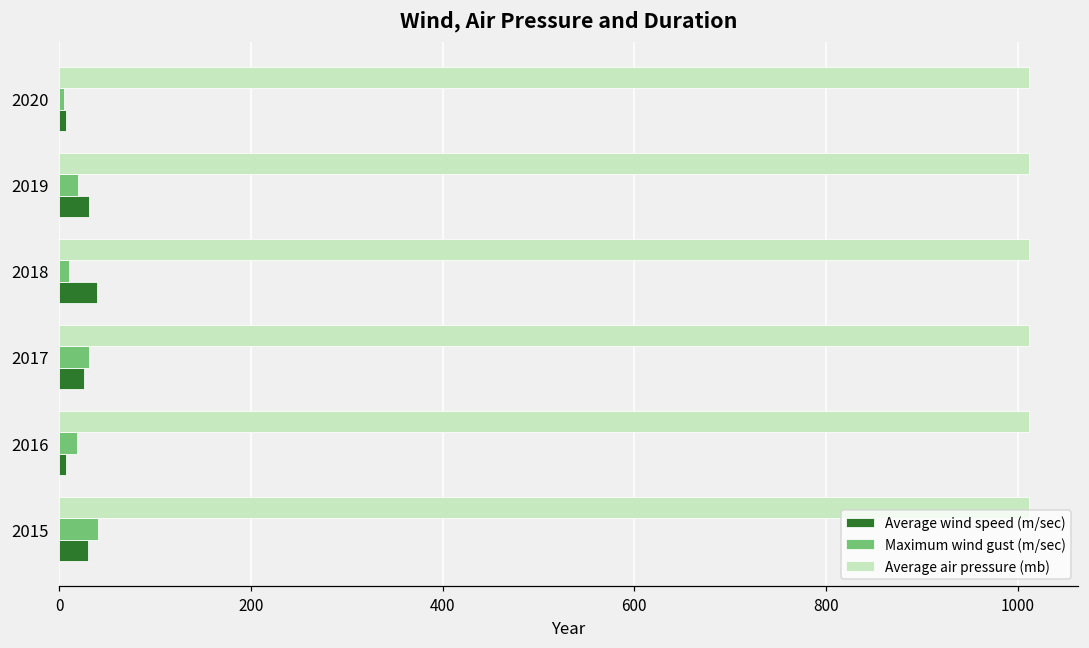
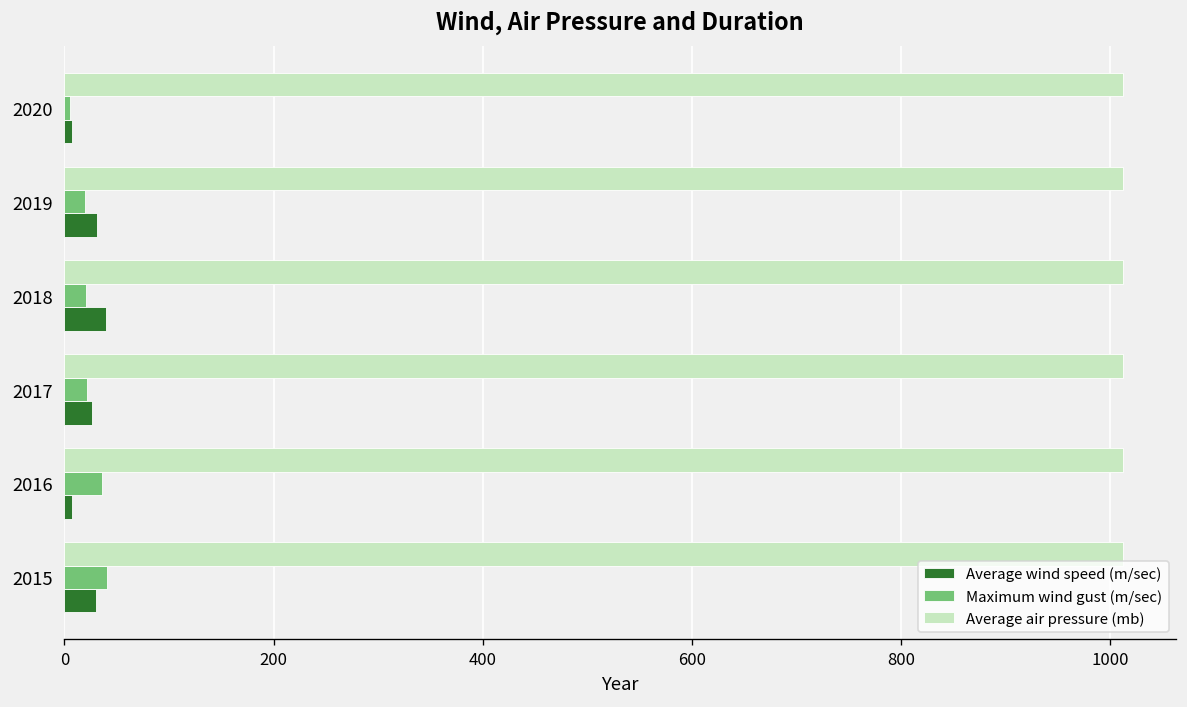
Maximum wind gust (m/sec), 2018: 10 -> 20
Maximum wind gust (m/sec), 2017: 30 -> 20
Maximum wind gust (m/sec), 2016: 20 -> 40
